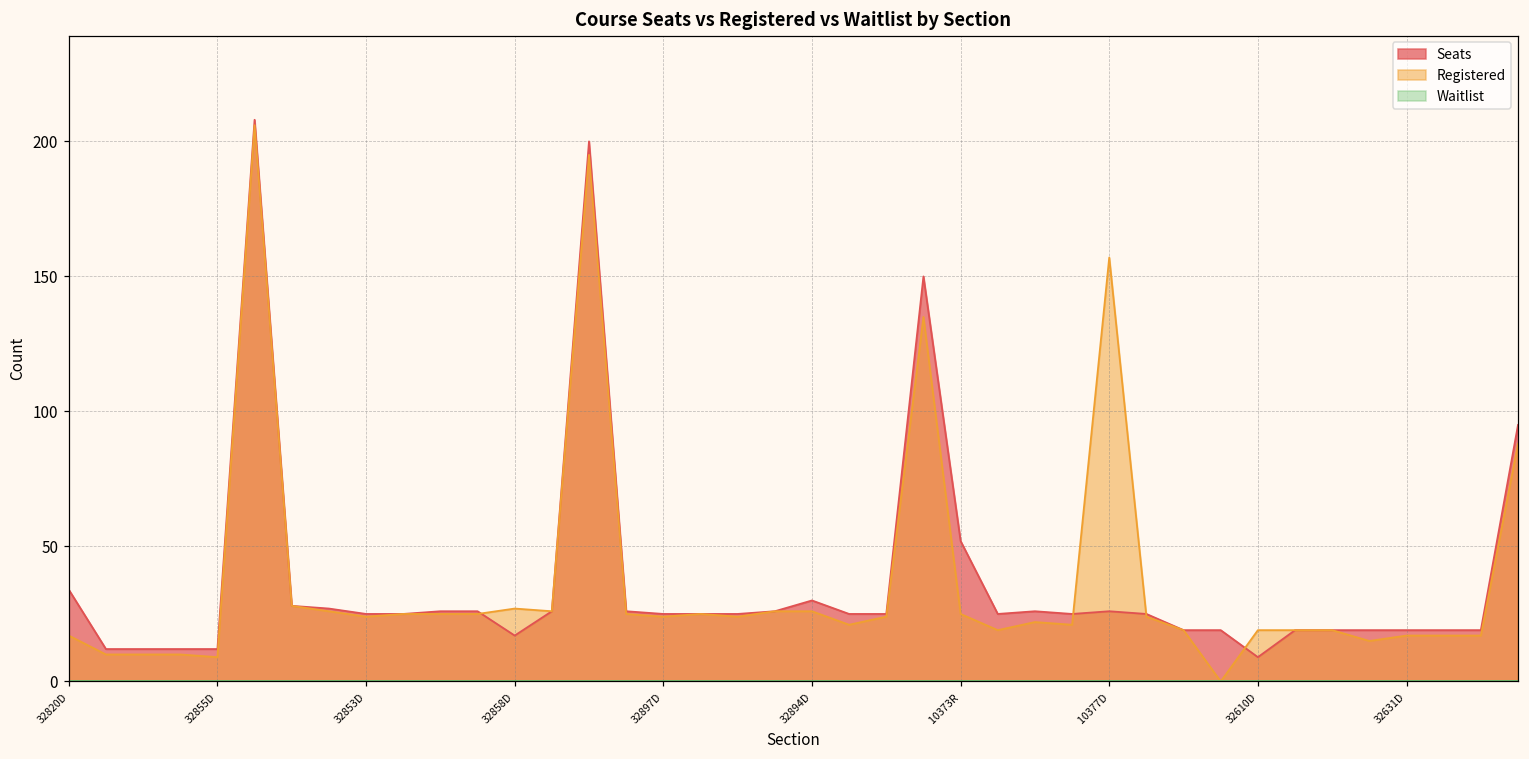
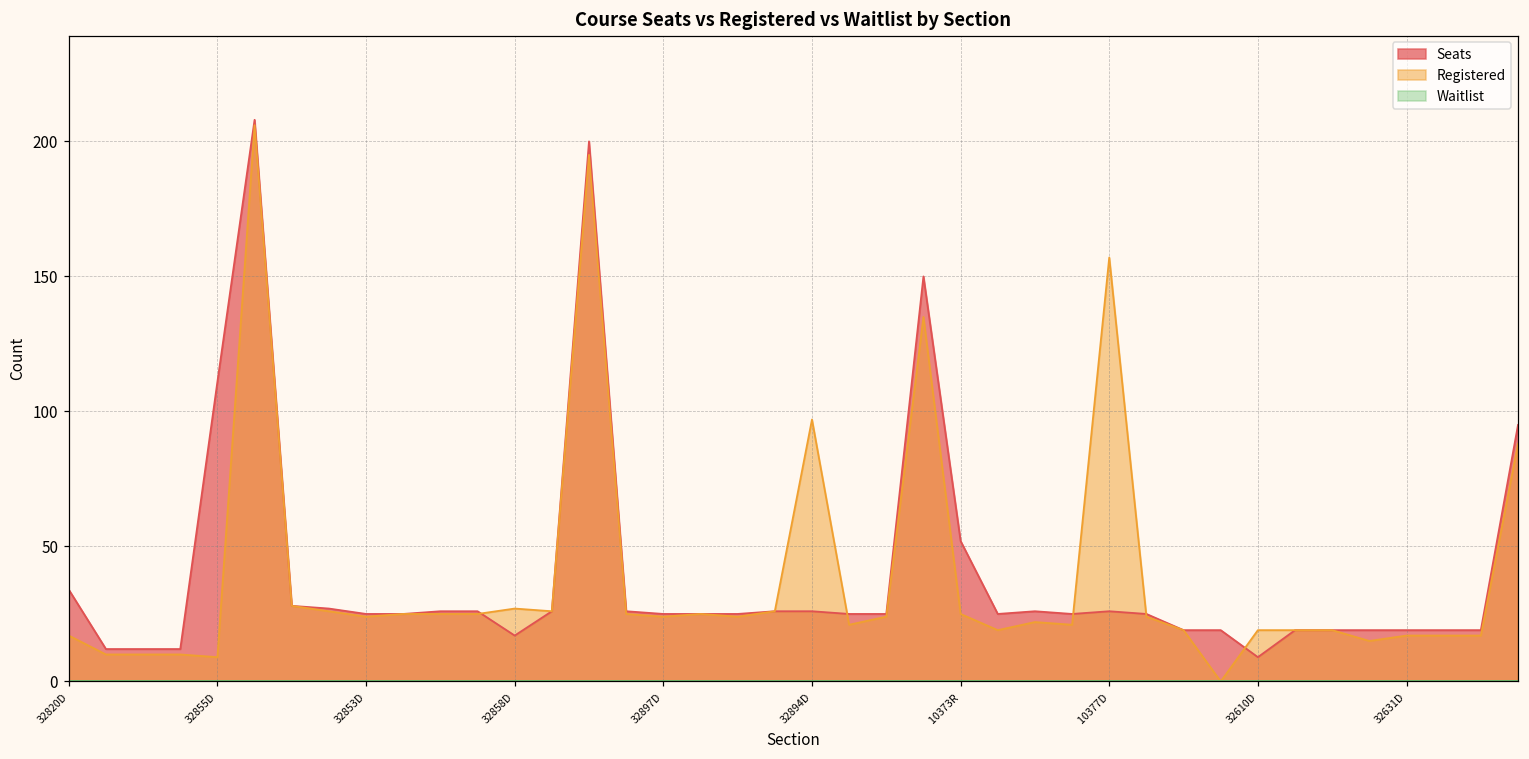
Seats, 32855D: 12 -> 111
Seats, 32894D: 30 -> 26
Registered, 32894D: 26 -> 97
